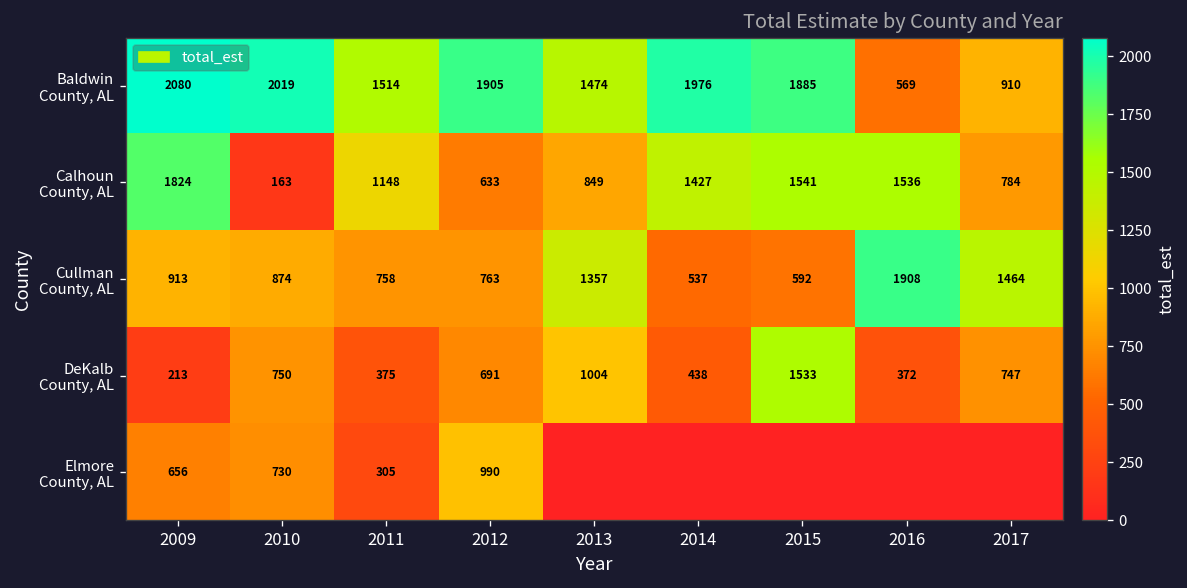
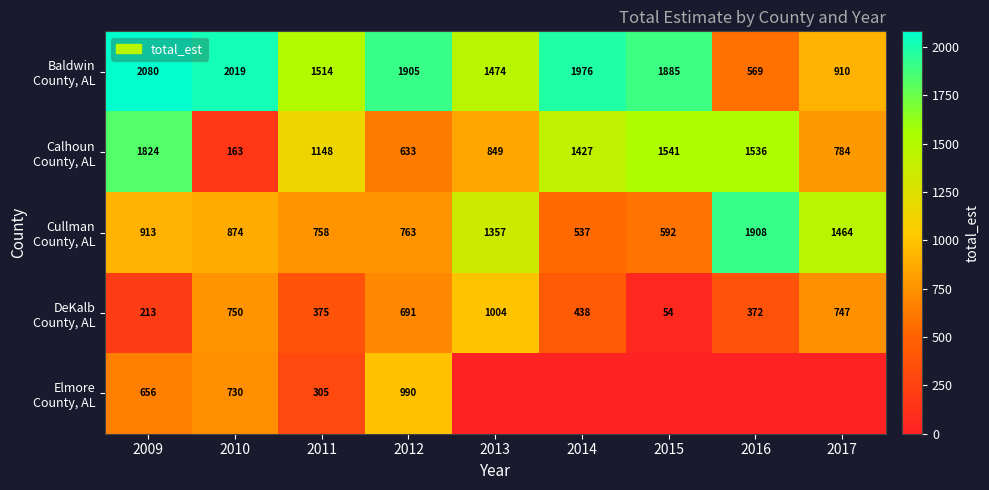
DeKalb County, AL, 2015: 1533 -> 54
